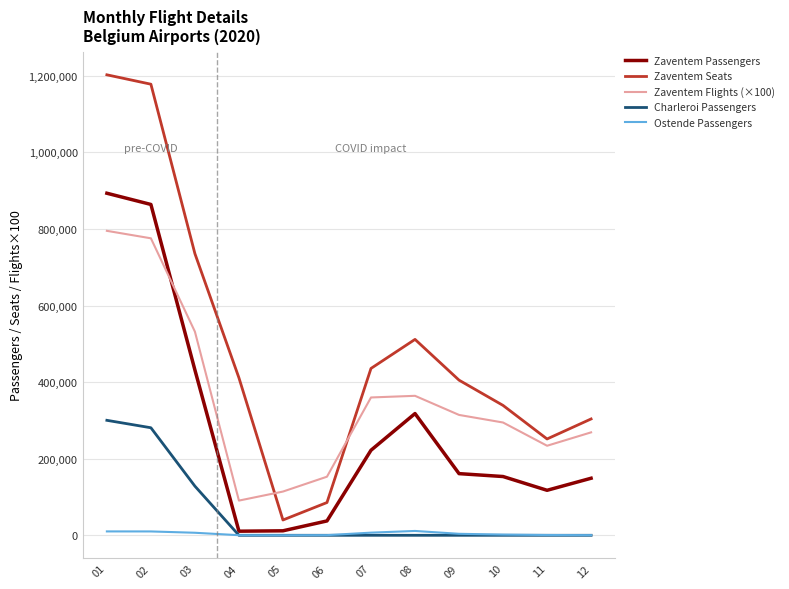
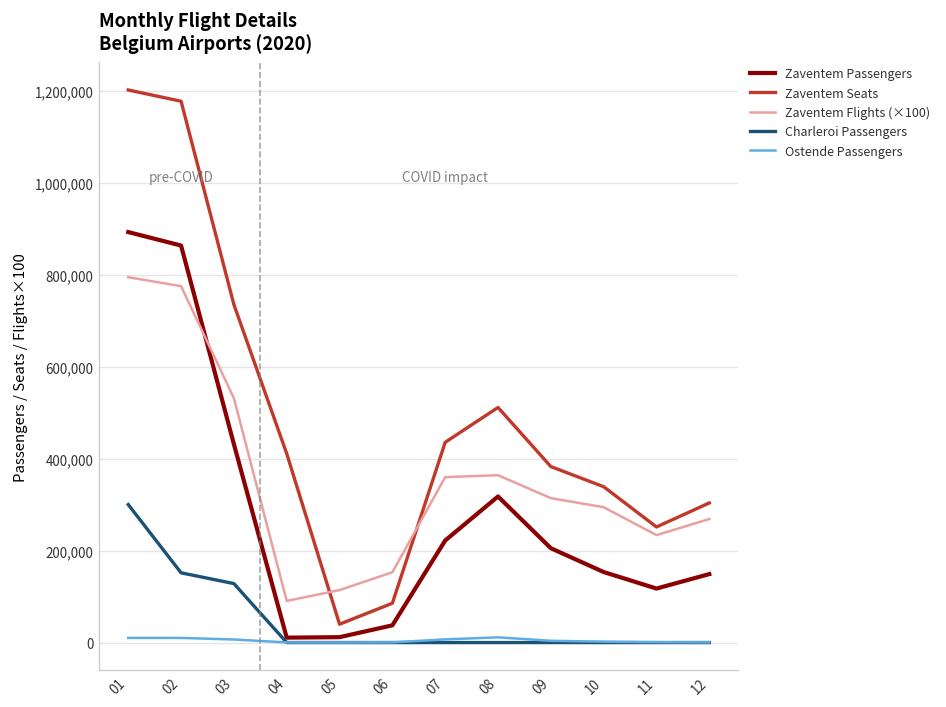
Charleroi Passengers, 02: 280,000 -> 150,000
Zaventem Passengers, 09: 160,000 -> 210,000
Zaventem Seats, 09: 410,000 -> 380,000
